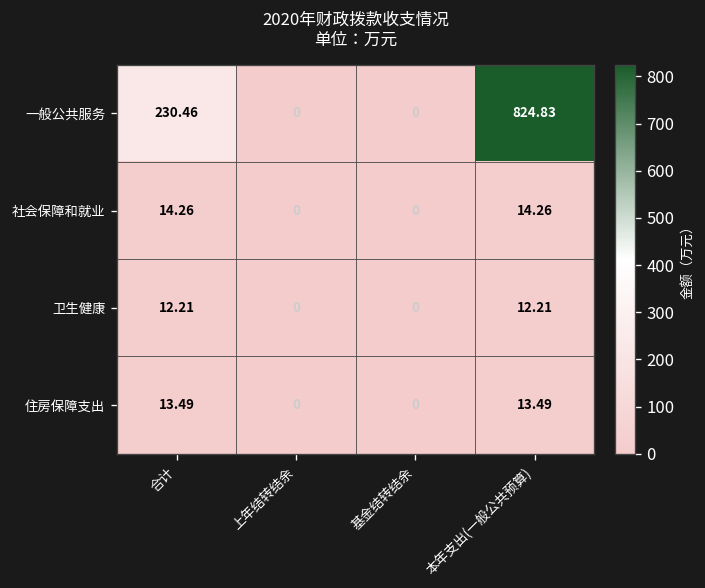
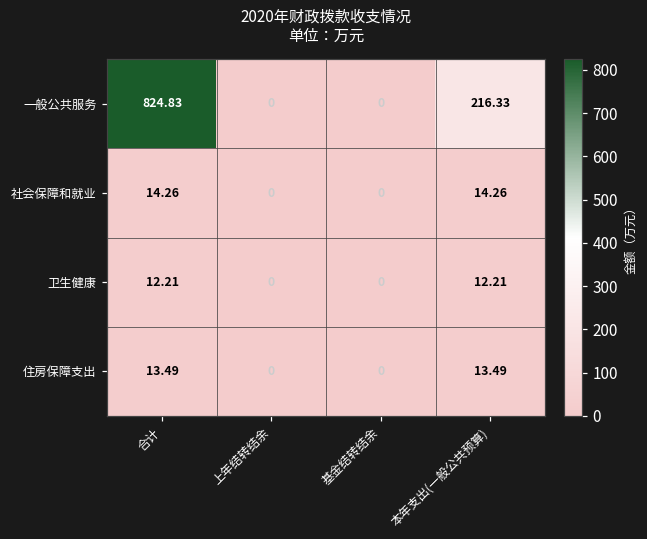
一般公共服务, 合计: 230.46 -> 824.83
一般公共服务, 本年支出(一般公共预算): 824.83 -> 216.33
